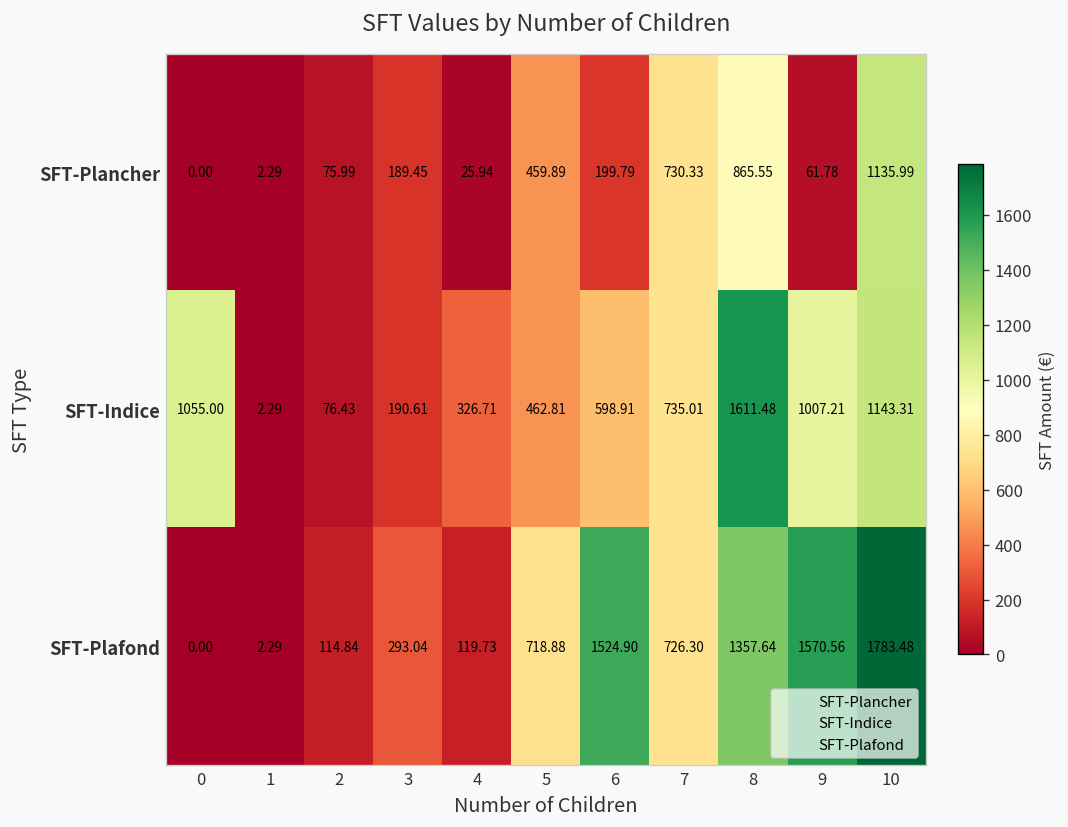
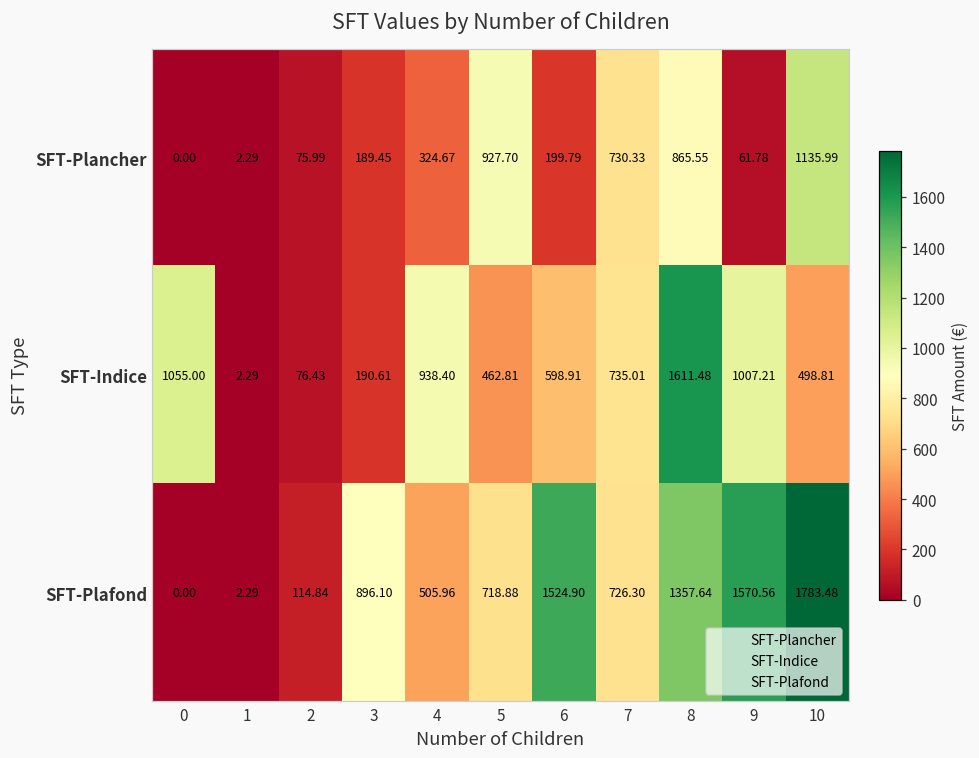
SFT-Plancher, 4: 25.94 -> 324.67
SFT-Plancher, 5: 459.89 -> 927.70
SFT-Indice, 4: 326.71 -> 938.40
SFT-Indice, 10: 1143.31 -> 498.81
SFT-Plafond, 3: 293.04 -> 896.10
SFT-Plafond, 4: 119.73 -> 505.96
